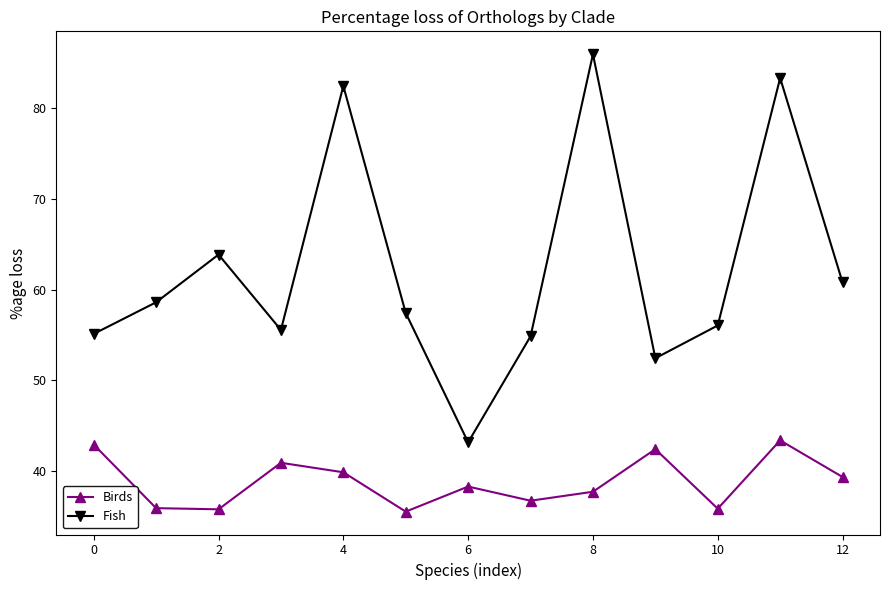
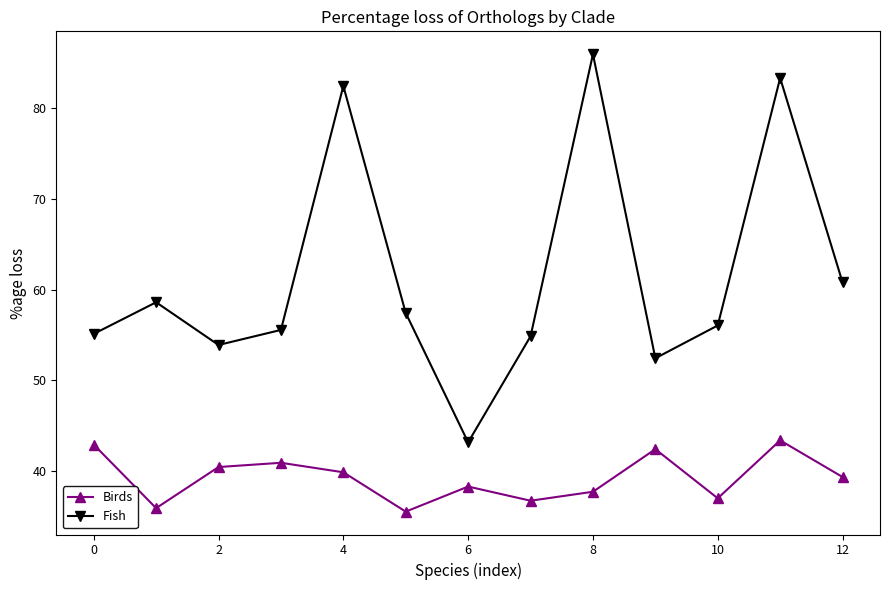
Birds, 2: 36 -> 40
Fish, 2: 64 -> 54
Birds, 10: 36 -> 37
